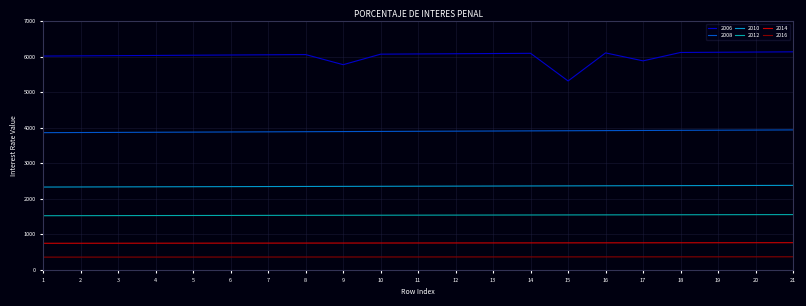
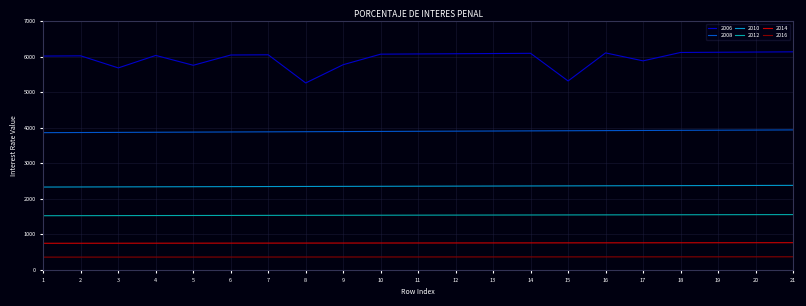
2006, 3: 6000 -> 5700
2006, 5: 6000 -> 5800
2006, 8: 6100 -> 5300
